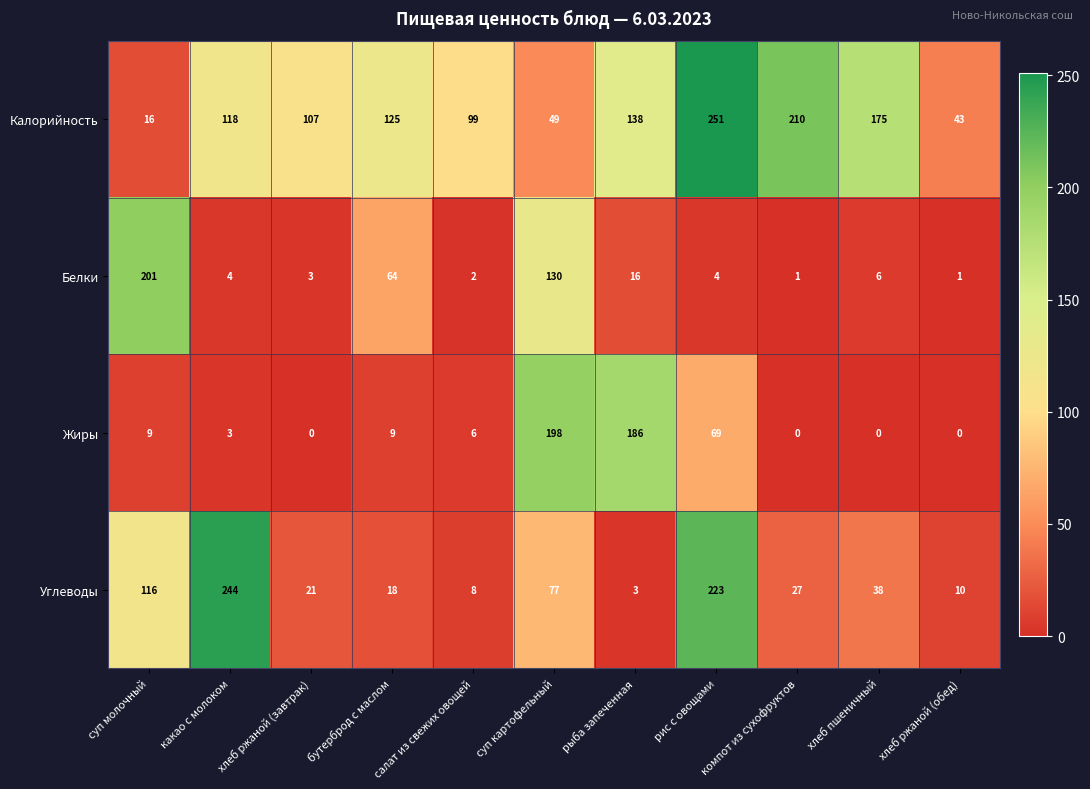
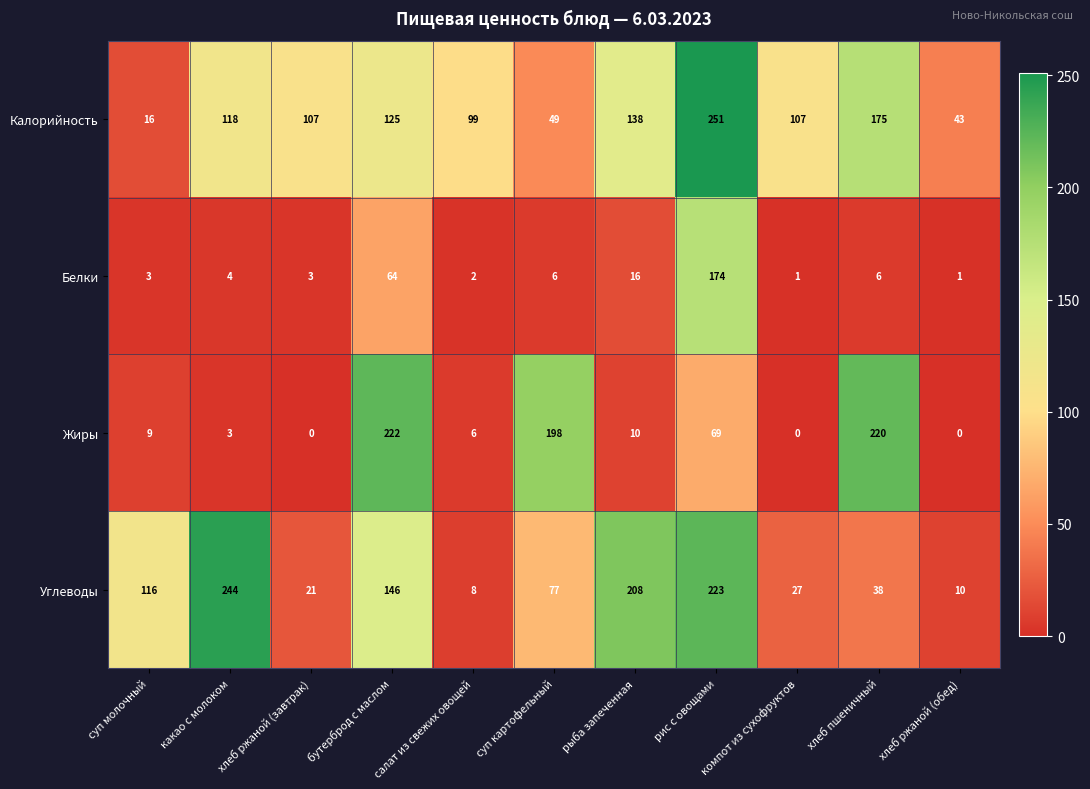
Калорийность, компот из сухофруктов: 210 -> 107
Белки, суп молочный: 201 -> 3
Белки, суп картофельный: 130 -> 6
Белки, рис с овощами: 4 -> 174
Жиры, бутерброд с маслом: 9 -> 222
Жиры, рыба запеченная: 186 -> 10
Жиры, хлеб пшеничный: 0 -> 220
Углеводы, бутерброд с маслом: 18 -> 146
Углеводы, рыба запеченная: 3 -> 208
